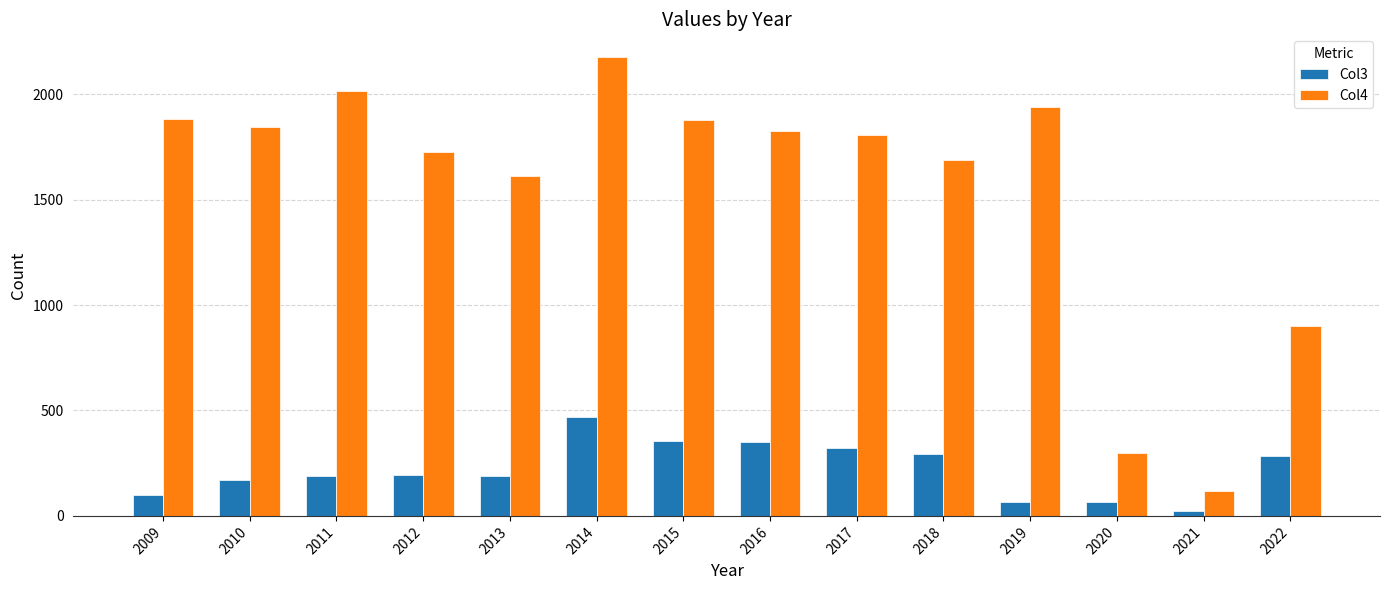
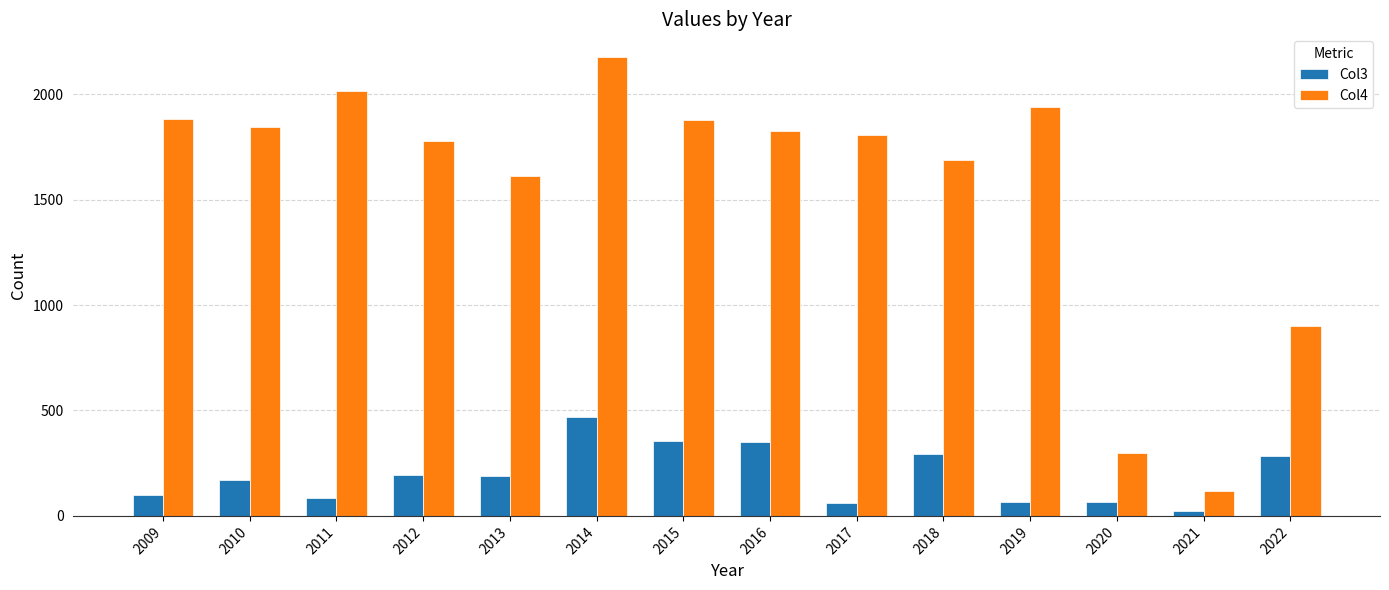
Col3, 2011: 190 -> 90
Col4, 2012: 1730 -> 1780
Col3, 2017: 320 -> 60
